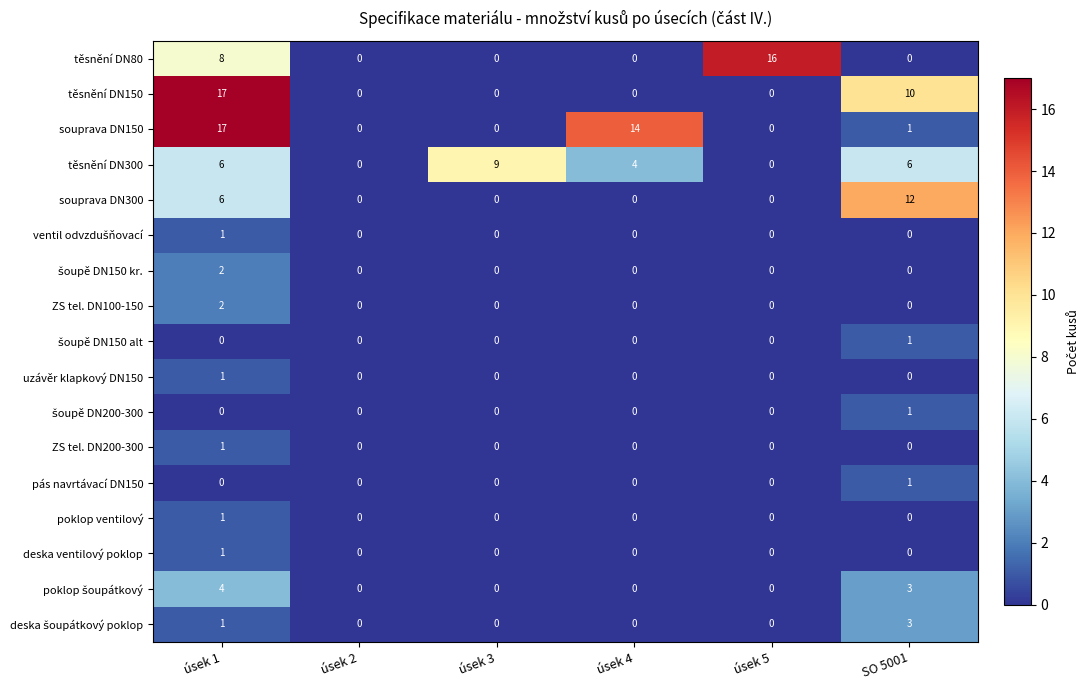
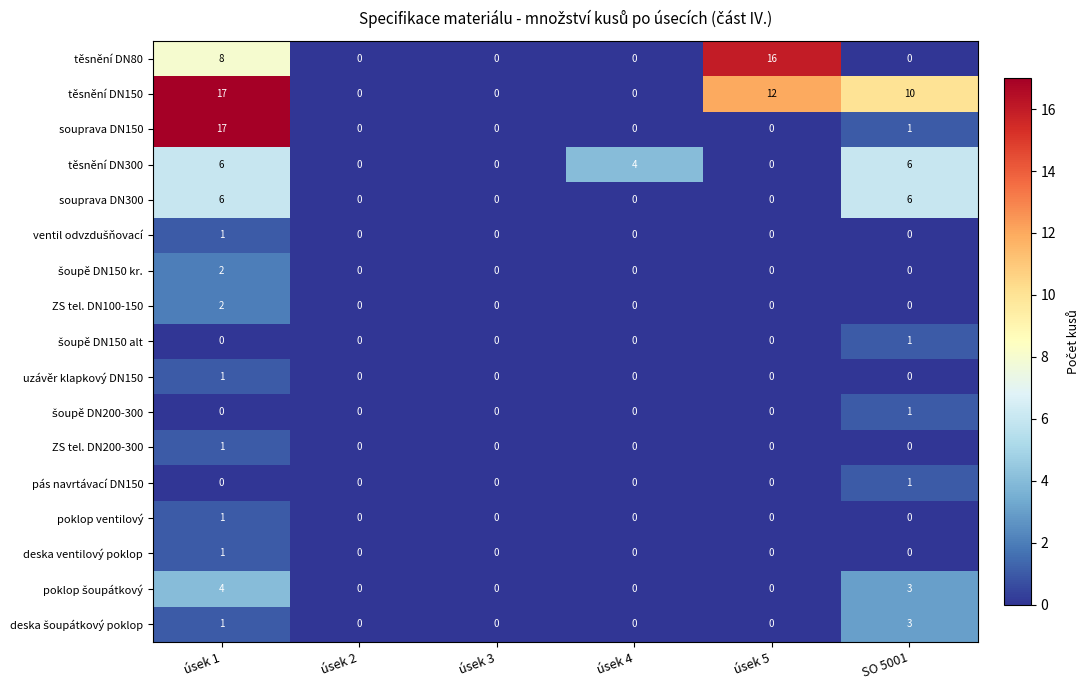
těsnění DN150, úsek 5: 0 -> 12
souprava DN150, úsek 4: 14 -> 0
těsnění DN300, úsek 3: 9 -> 0
souprava DN300, SO 5001: 12 -> 6
